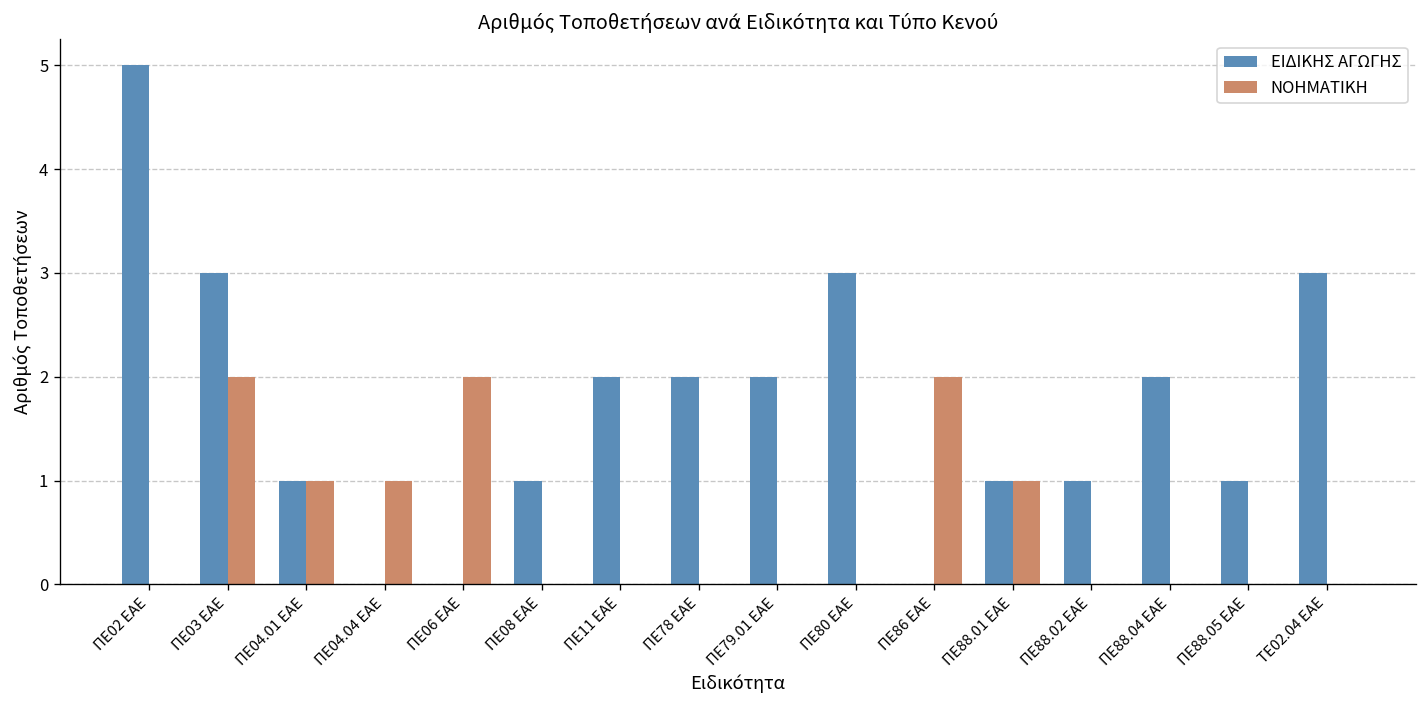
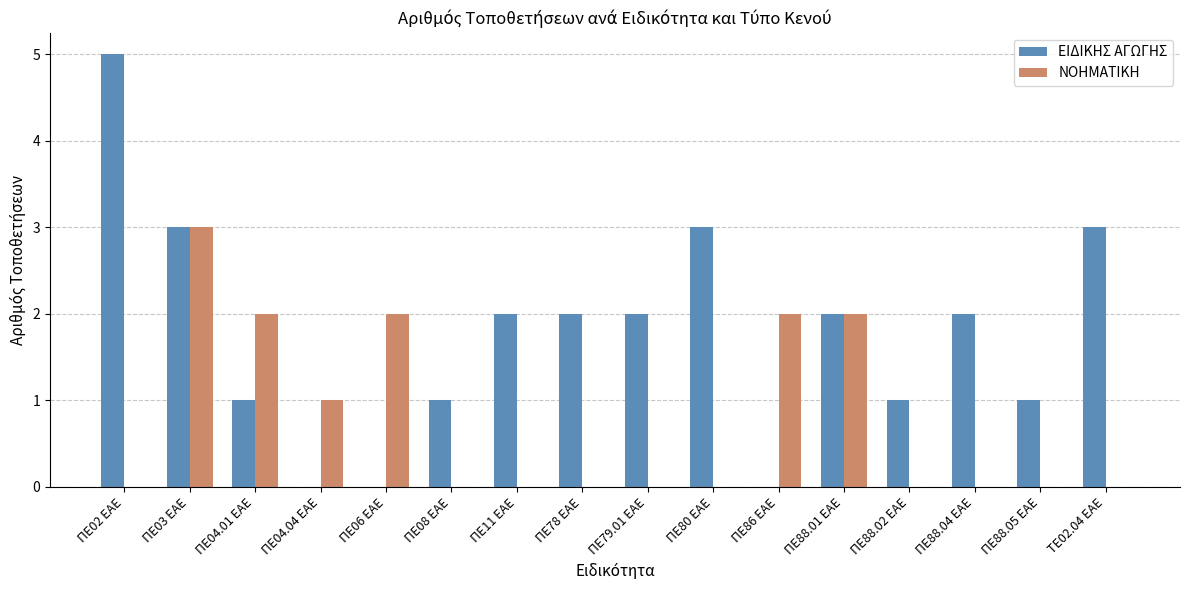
ΝΟΗΜΑΤΙΚΗ, ΠΕ03 ΕΑΕ: 2 -> 3
ΝΟΗΜΑΤΙΚΗ, ΠΕ04.01 ΕΑΕ: 1 -> 2
ΕΙΔΙΚΗΣ ΑΓΩΓΗΣ, ΠΕ88.01 ΕΑΕ: 1 -> 2
ΝΟΗΜΑΤΙΚΗ, ΠΕ88.01 ΕΑΕ: 1 -> 2
